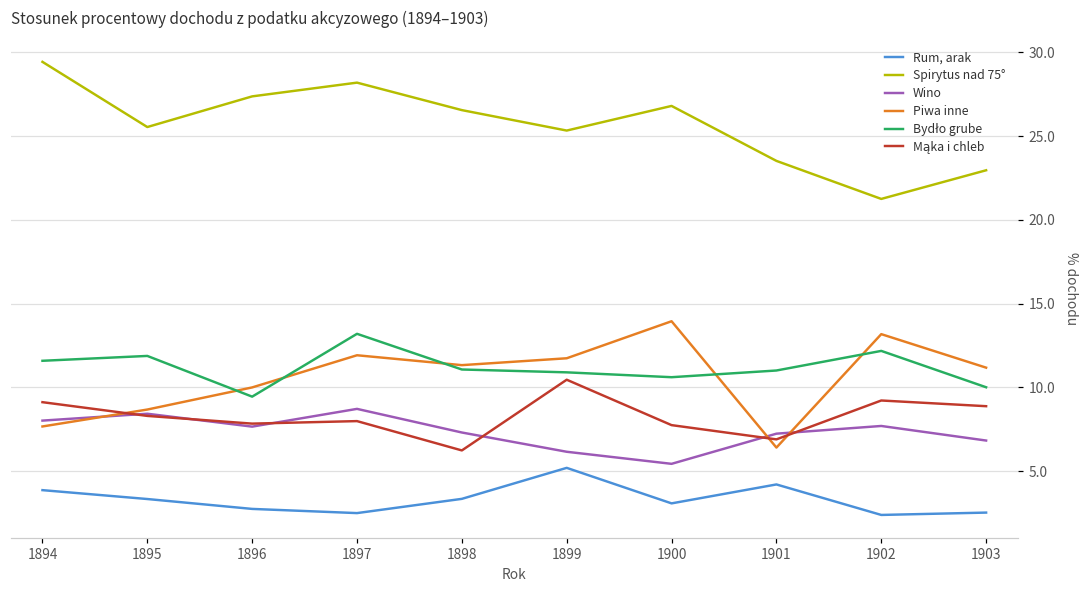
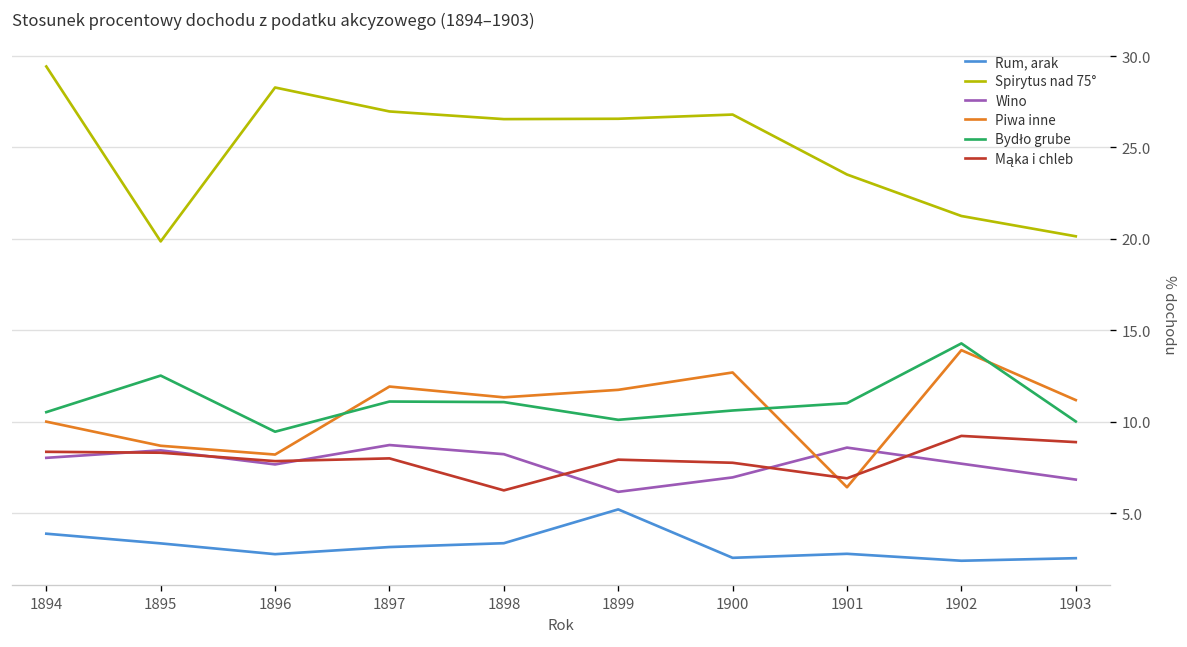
Piwa inne, 1894: 7.7 -> 10.0
Bydło grube, 1894: 11.6 -> 10.5
Mąka i chleb, 1894: 9.1 -> 8.4
Spirytus nad 75°, 1895: 25.5 -> 19.9
Bydło grube, 1895: 11.9 -> 12.5
Spirytus nad 75°, 1896: 27.4 -> 28.3
Piwa inne, 1896: 10.0 -> 8.2
Rum, arak, 1897: 2.5 -> 3.1
Spirytus nad 75°, 1897: 28.2 -> 27.0
Bydło grube, 1897: 13.2 -> 11.1
Wino, 1898: 7.3 -> 8.2
Spirytus nad 75°, 1899: 25.3 -> 26.6
Bydło grube, 1899: 10.9 -> 10.1
Mąka i chleb, 1899: 10.5 -> 7.9
Rum, arak, 1900: 3.1 -> 2.6
Wino, 1900: 5.4 -> 7.0
Piwa inne, 1900: 14.0 -> 12.7
Rum, arak, 1901: 4.2 -> 2.8
Wino, 1901: 7.2 -> 8.6
Piwa inne, 1902: 13.2 -> 13.9
Bydło grube, 1902: 12.2 -> 14.3
Spirytus nad 75°, 1903: 23.0 -> 20.1
